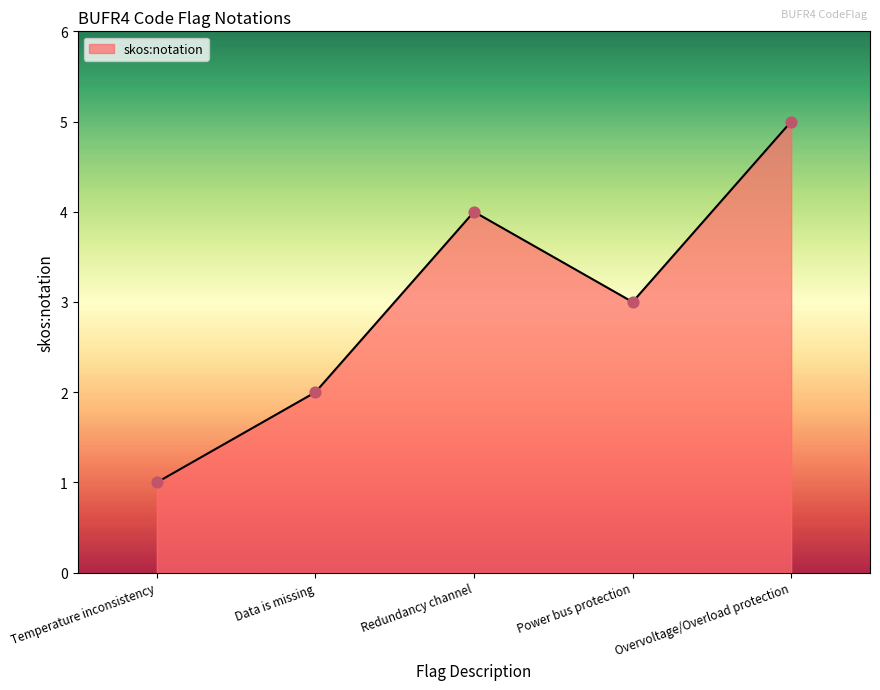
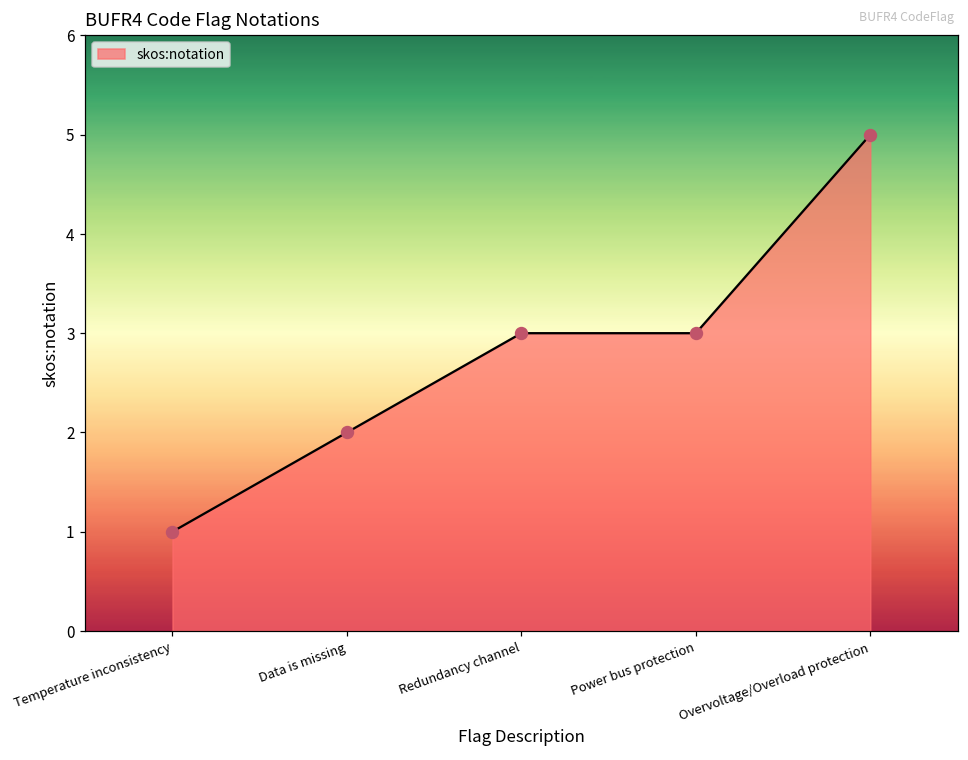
Redundancy channel: 4 -> 3
